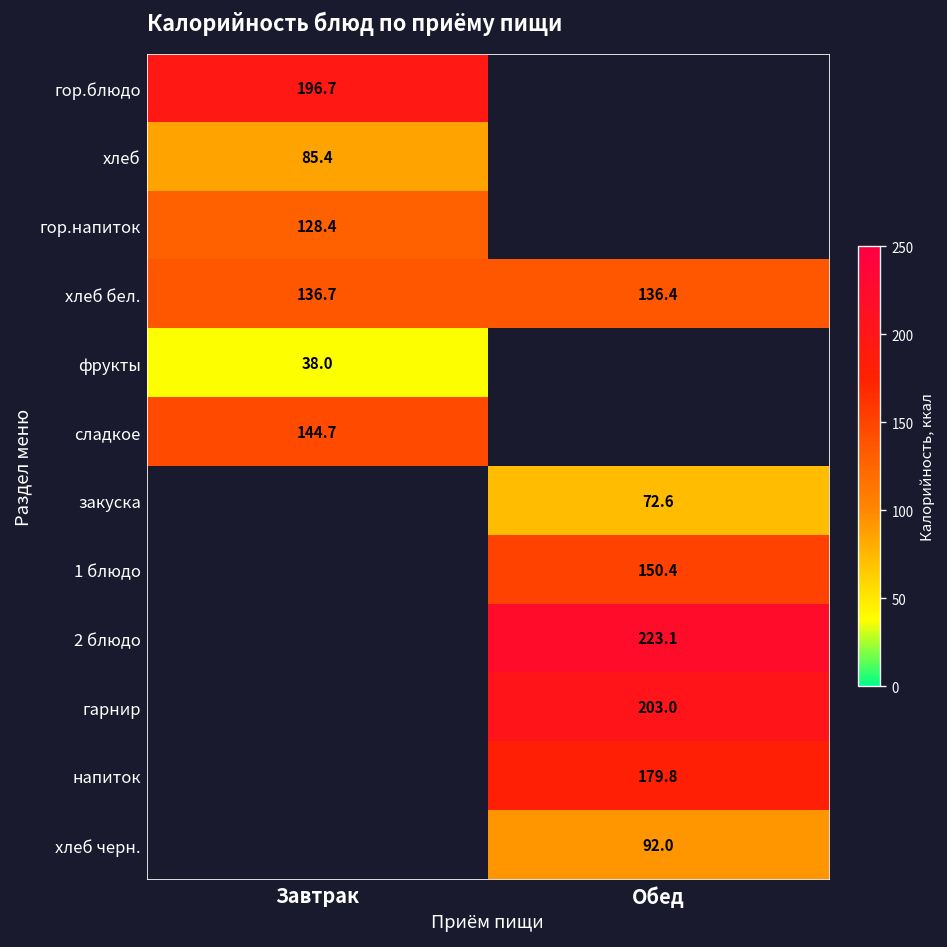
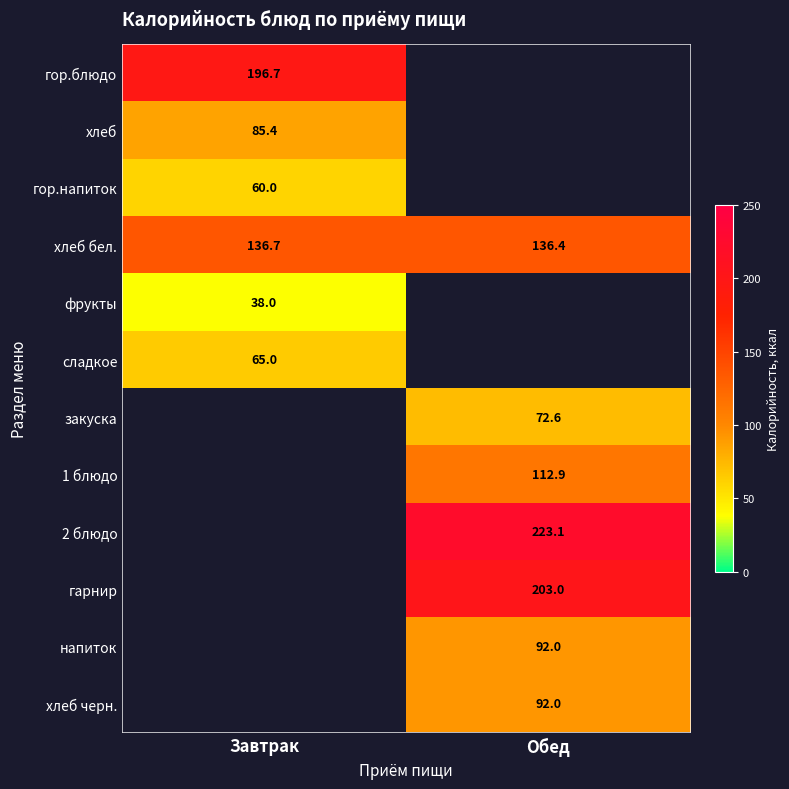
гор.напиток, Завтрак: 128.4 -> 60.0
сладкое, Завтрак: 144.7 -> 65.0
1 блюдо, Обед: 150.4 -> 112.9
напиток, Обед: 179.8 -> 92.0
